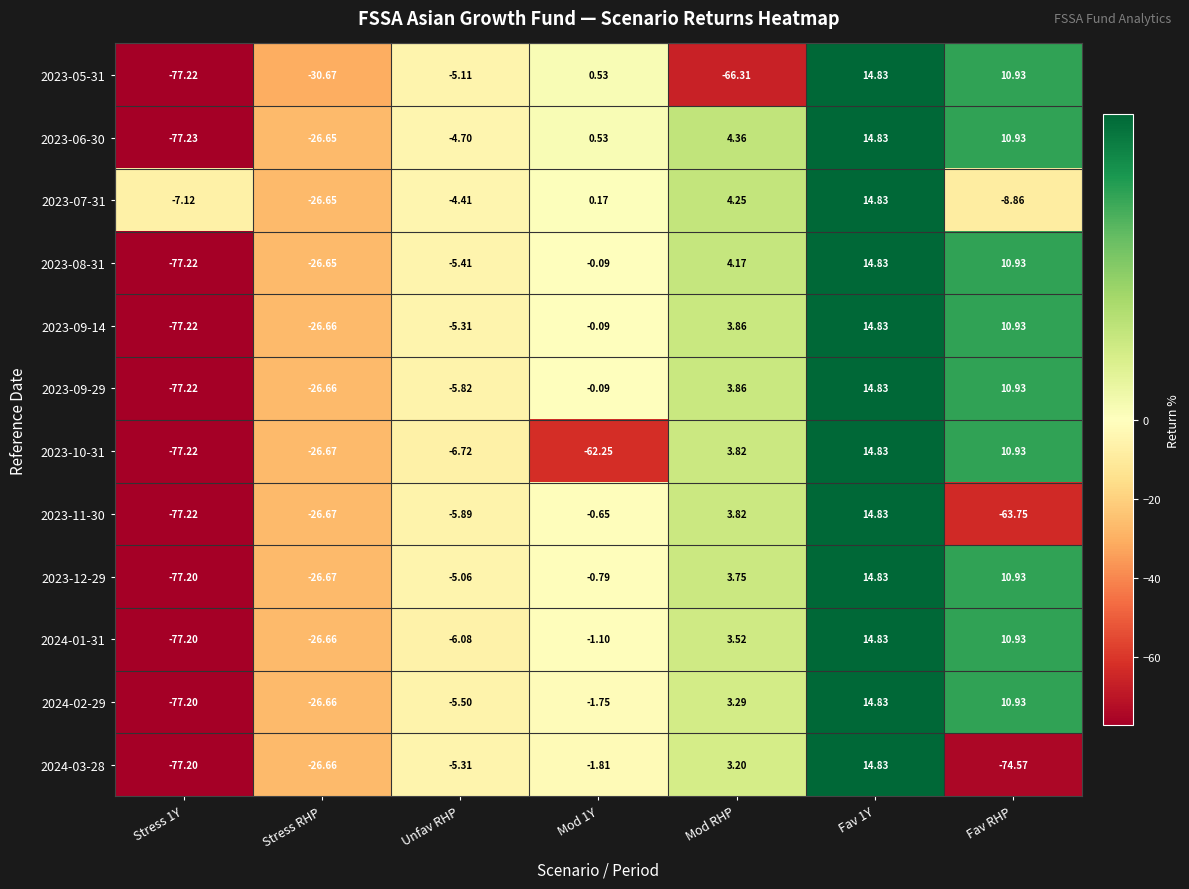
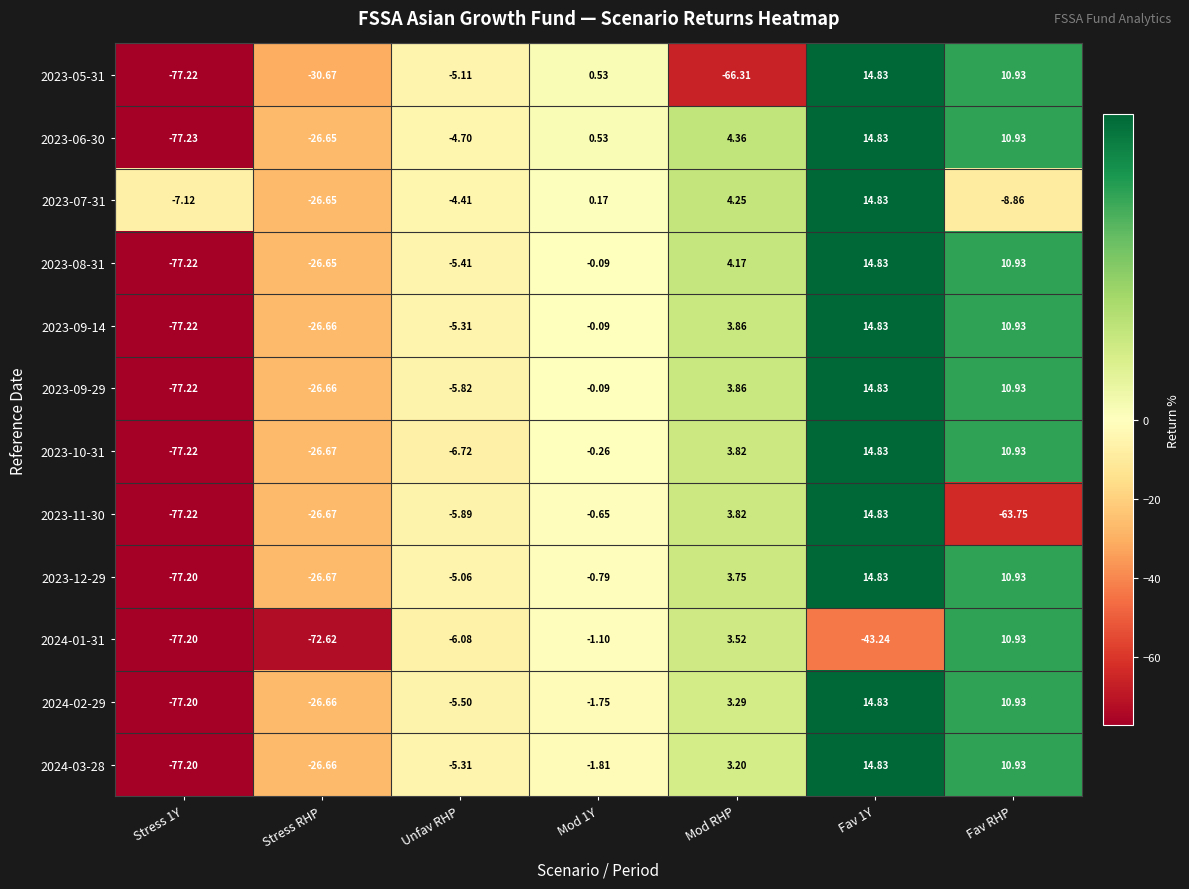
2023-10-31, Mod 1Y: -62.25 -> -0.26
2024-01-31, Stress RHP: -26.66 -> -72.62
2024-01-31, Fav 1Y: 14.83 -> -43.24
2024-03-28, Fav RHP: -74.57 -> 10.93
